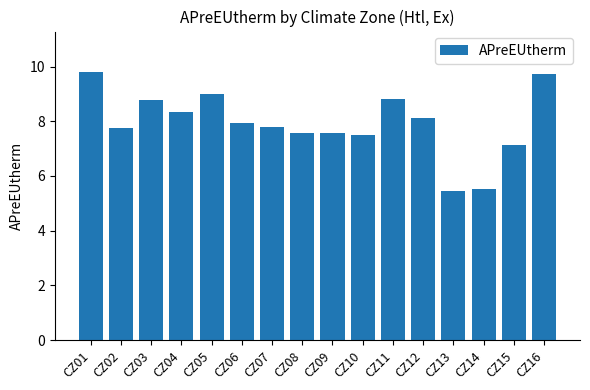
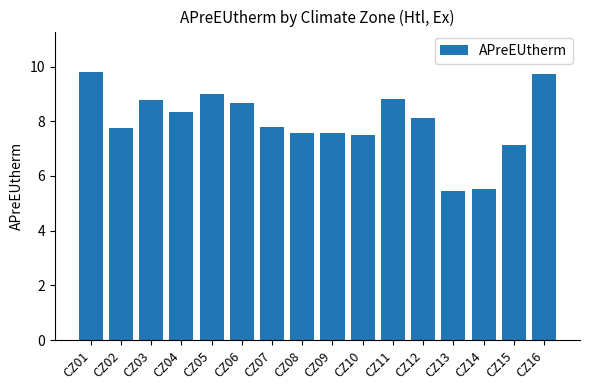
CZ06: 7.9 -> 8.7
